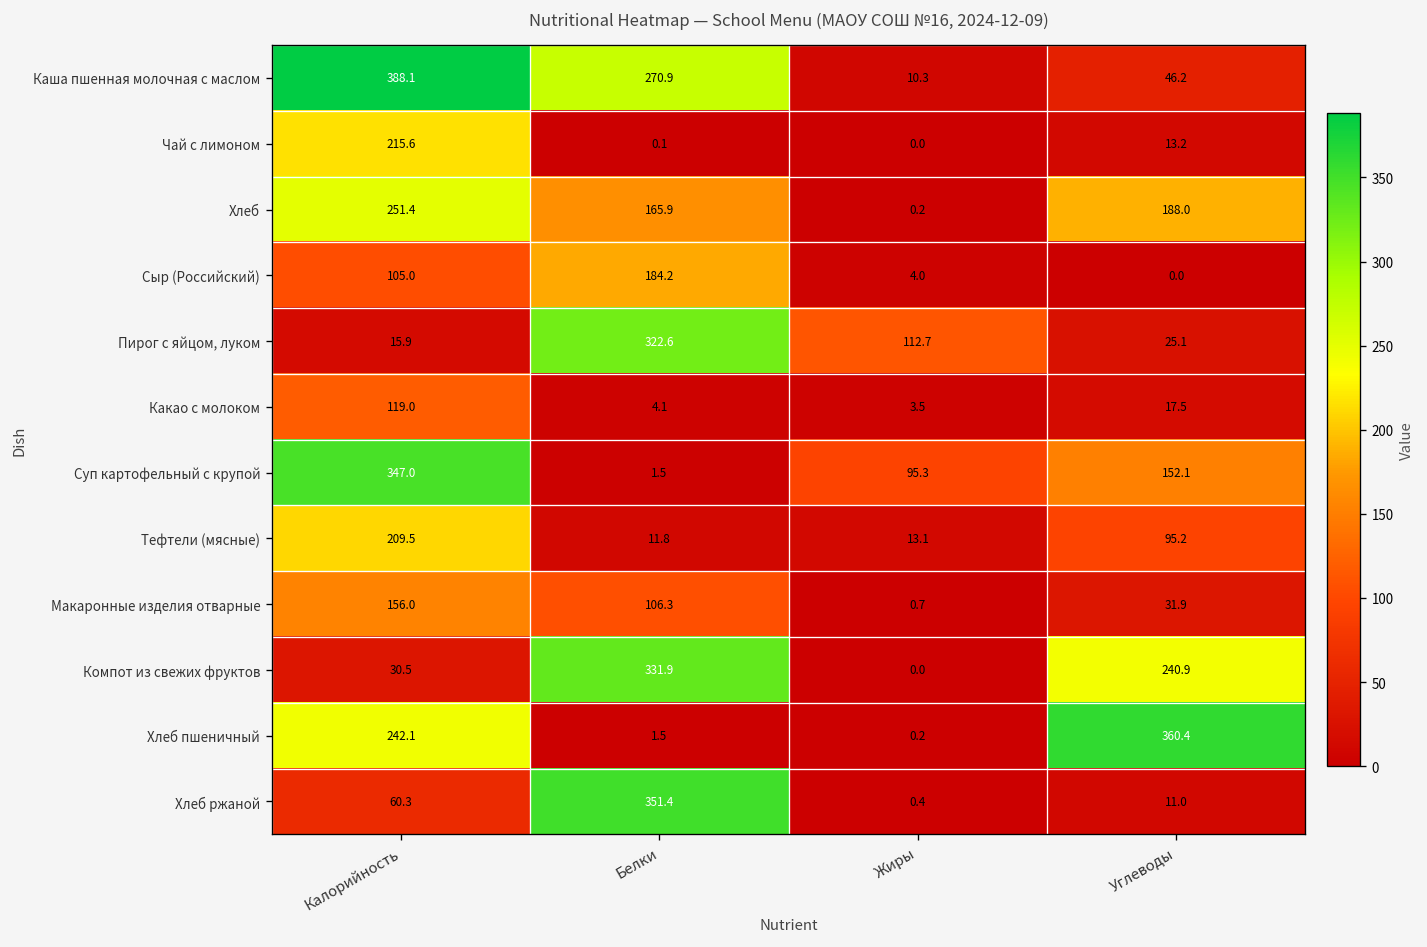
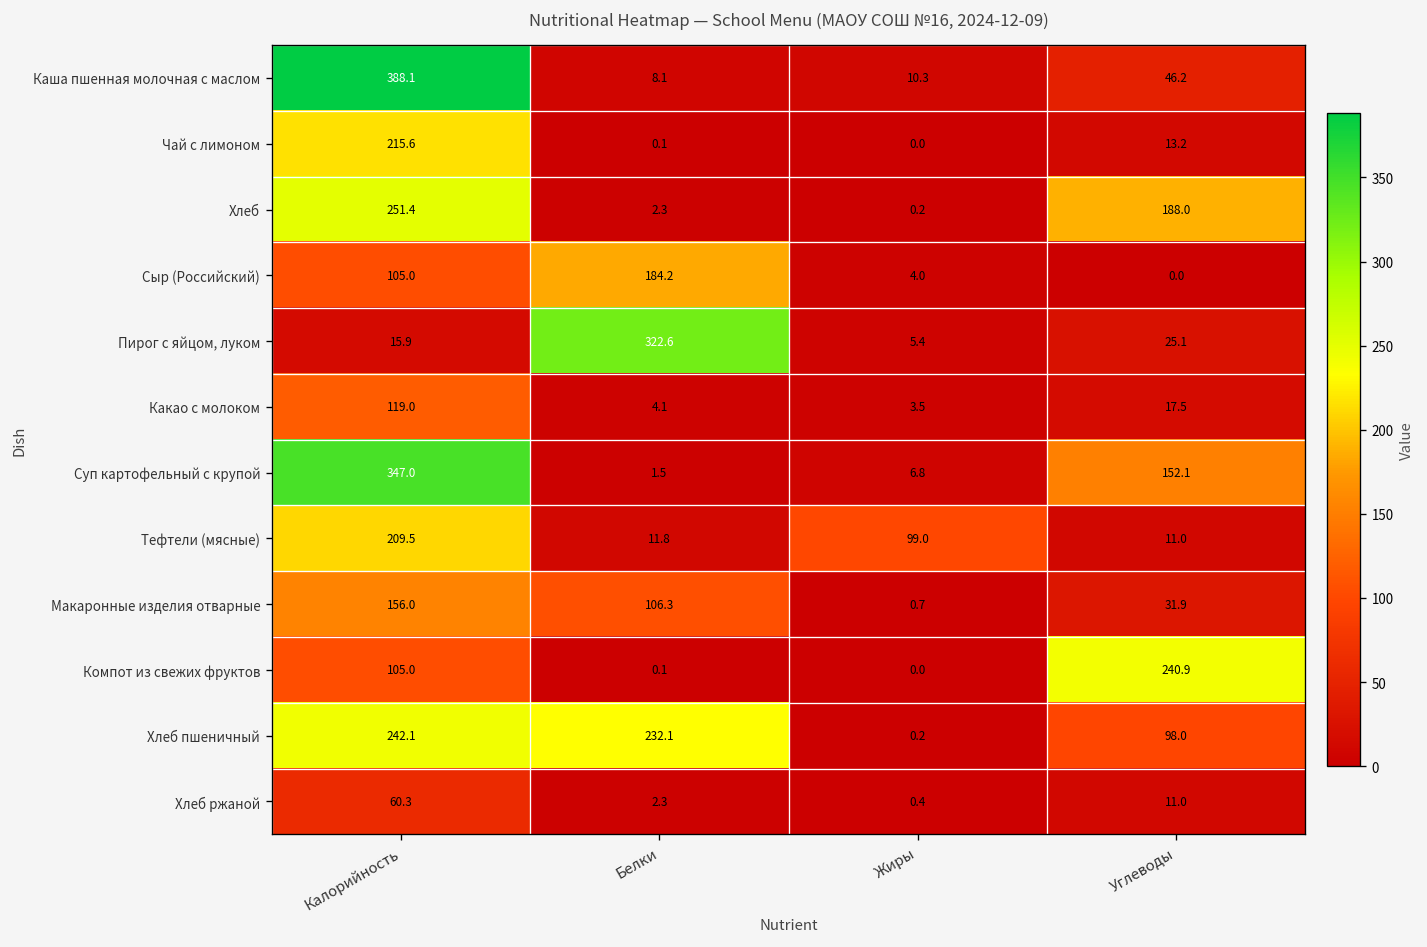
Каша пшенная молочная с маслом, Белки: 270.9 -> 8.1
Хлеб, Белки: 165.9 -> 2.3
Пирог с яйцом, луком, Жиры: 112.7 -> 5.4
Суп картофельный с крупой, Жиры: 95.3 -> 6.8
Тефтели (мясные), Жиры: 13.1 -> 99.0
Тефтели (мясные), Углеводы: 95.2 -> 11.0
Компот из свежих фруктов, Калорийность: 30.5 -> 105.0
Компот из свежих фруктов, Белки: 331.9 -> 0.1
Хлеб пшеничный, Белки: 1.5 -> 232.1
Хлеб пшеничный, Углеводы: 360.4 -> 98.0
Хлеб ржаной, Белки: 351.4 -> 2.3
